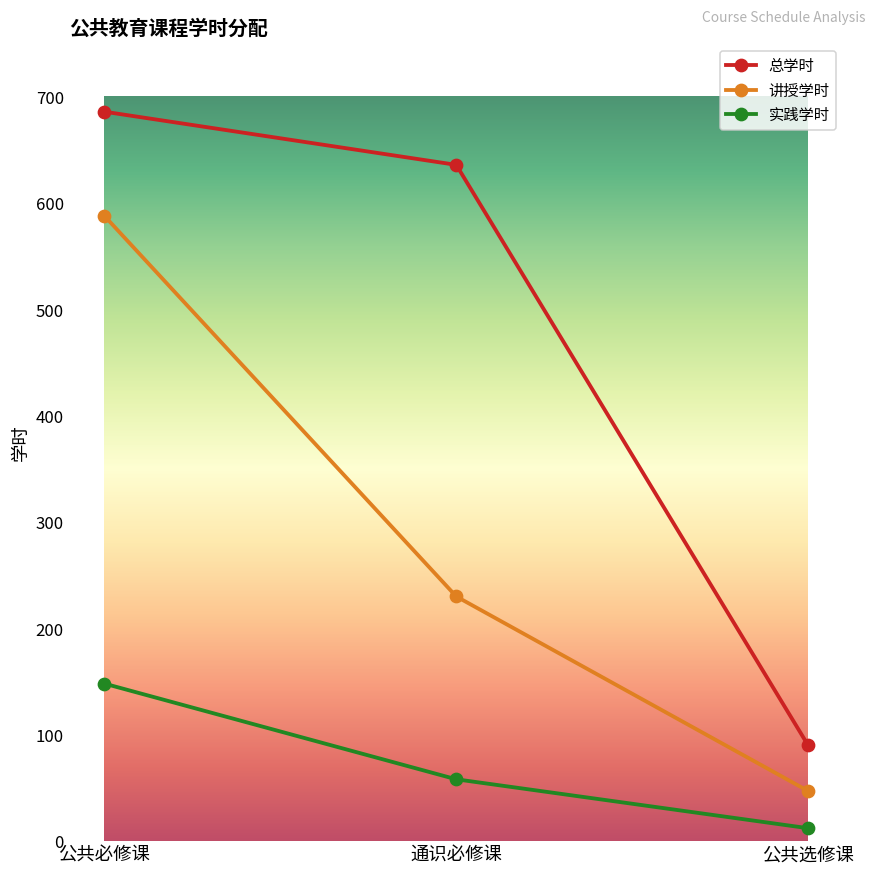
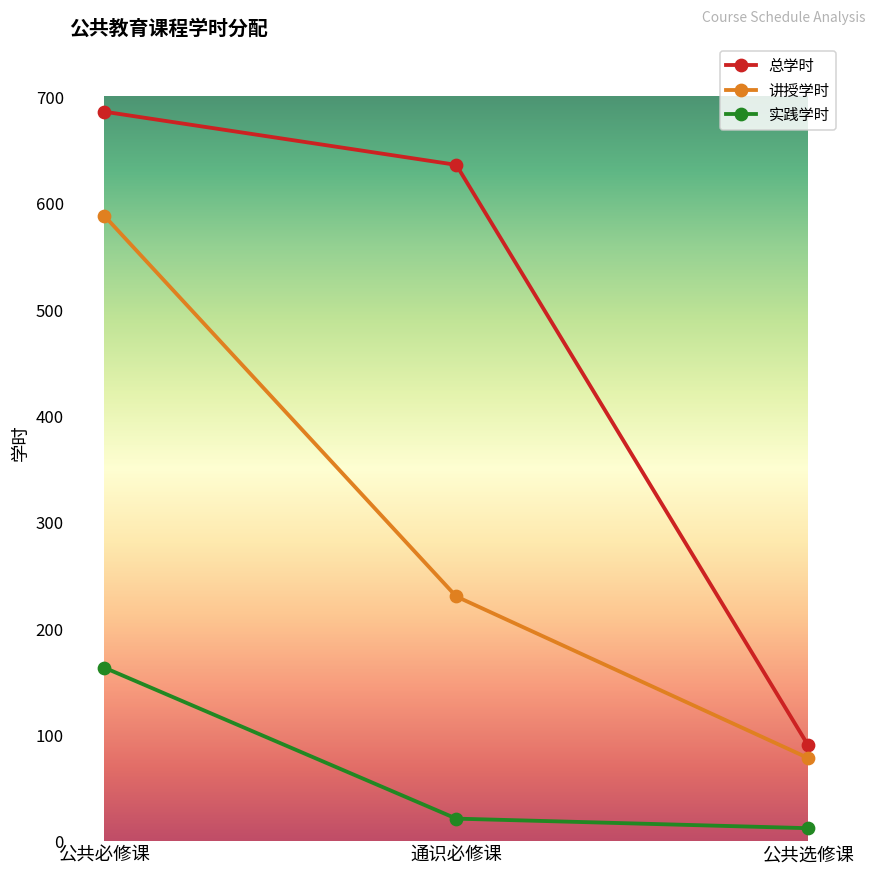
实践学时, 公共必修课: 150 -> 160
实践学时, 通识必修课: 60 -> 20
讲授学时, 公共选修课: 50 -> 80
